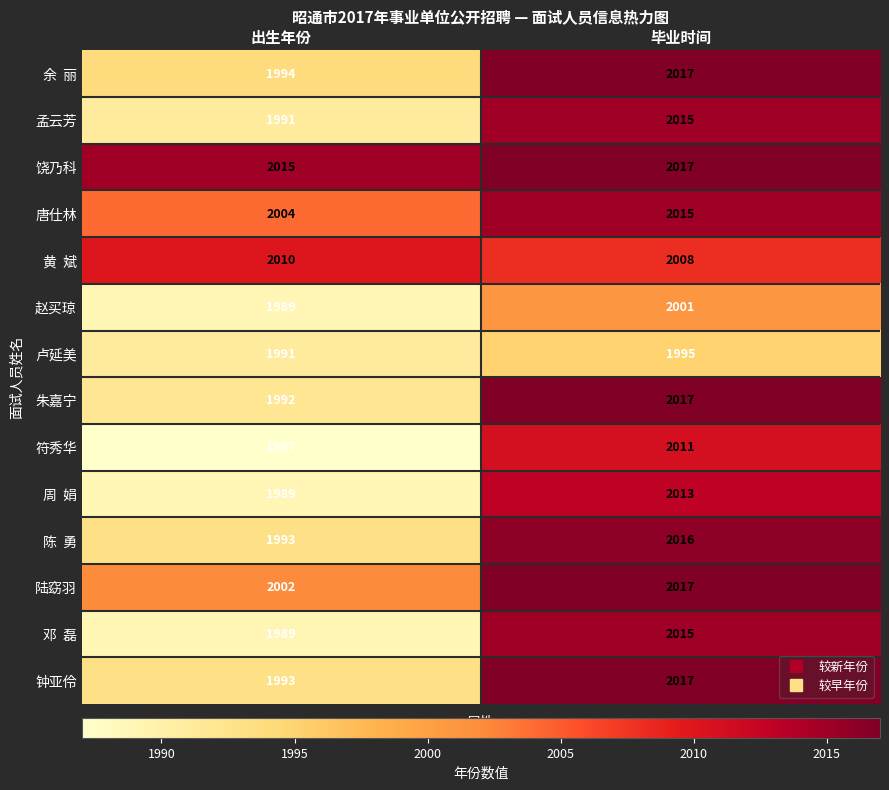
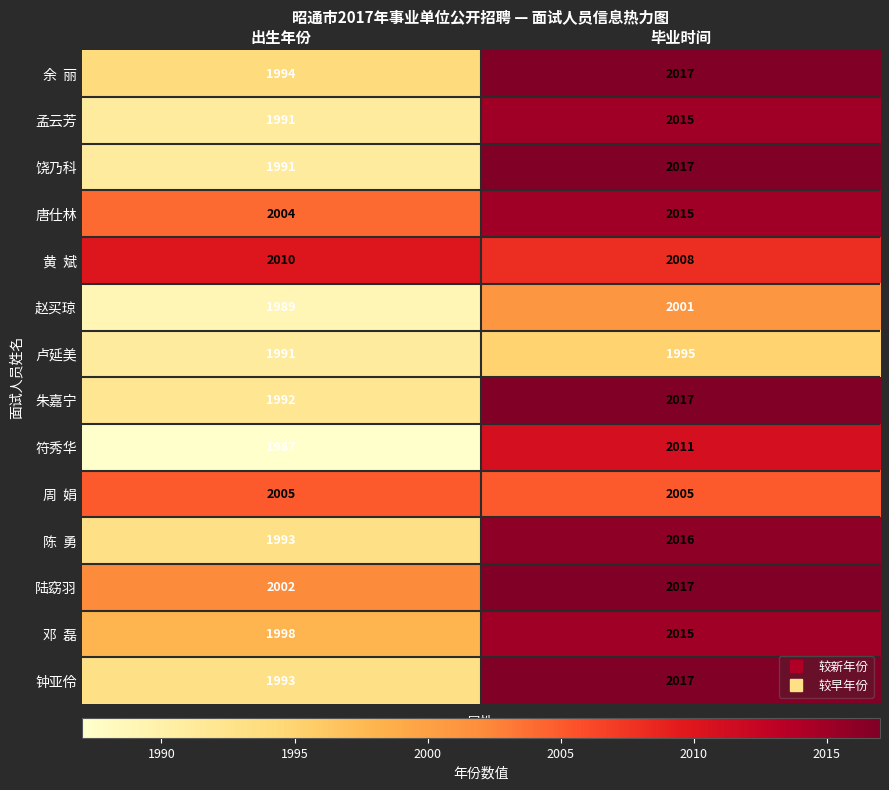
饶乃科, 出生年份: 2015 -> 1991
周 娟, 出生年份: 1989 -> 2005
周 娟, 毕业时间: 2013 -> 2005
邓 磊, 出生年份: 1989 -> 1998
